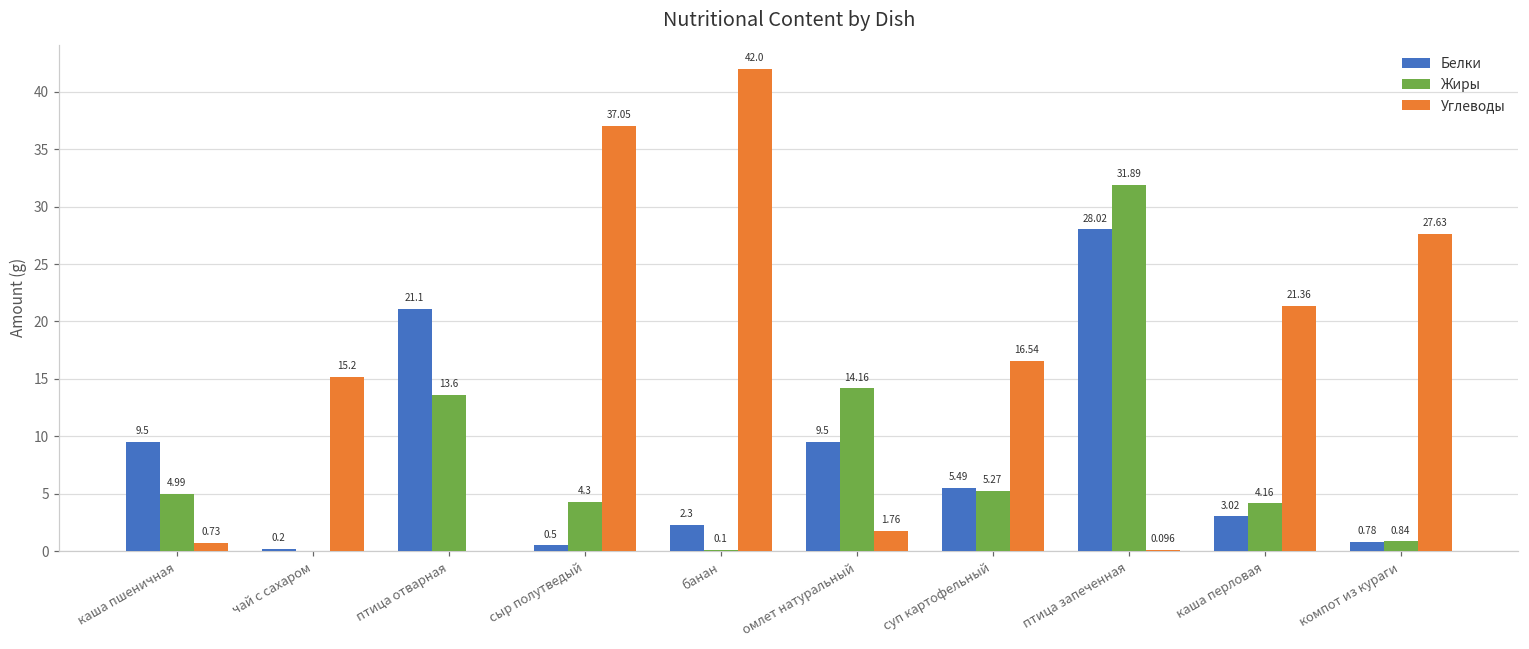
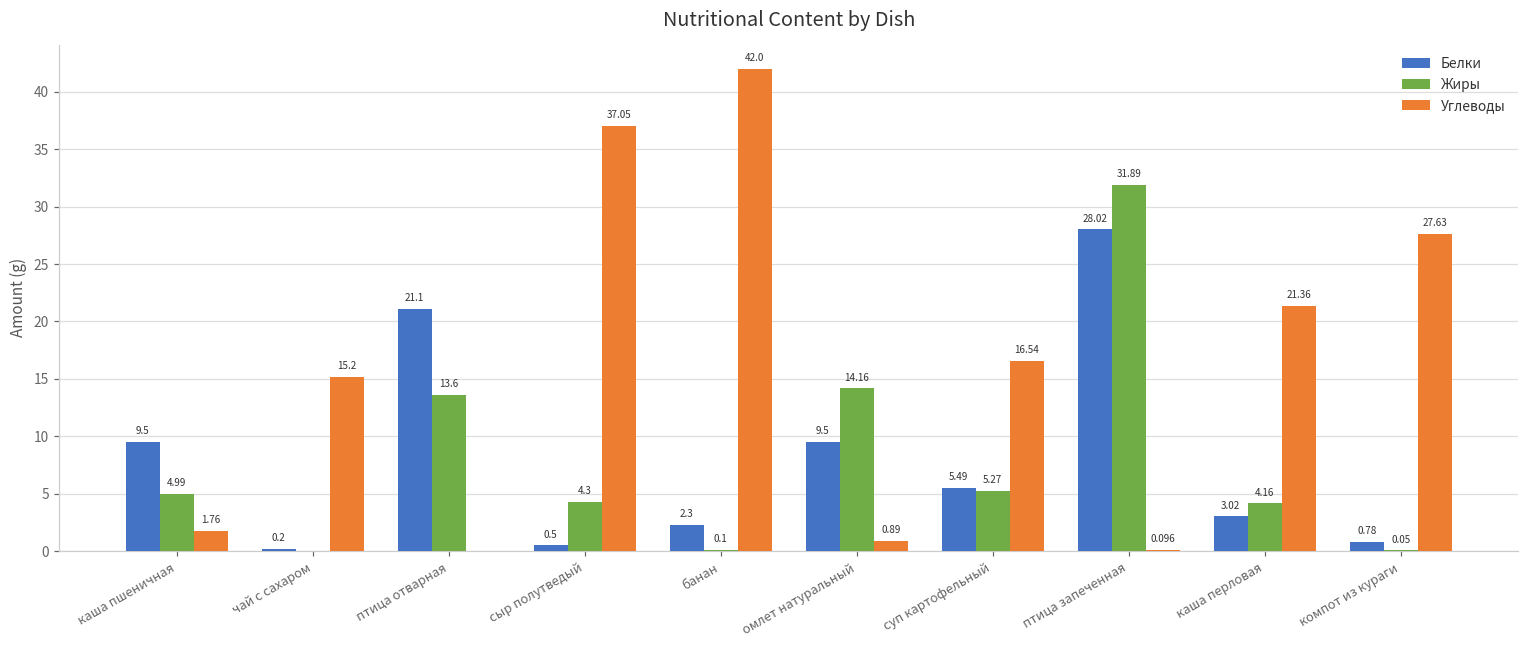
Углеводы, каша пшеничная: 0.73 -> 1.76
Углеводы, омлет натуральный: 1.76 -> 0.89
Жиры, компот из кураги: 0.84 -> 0.05
